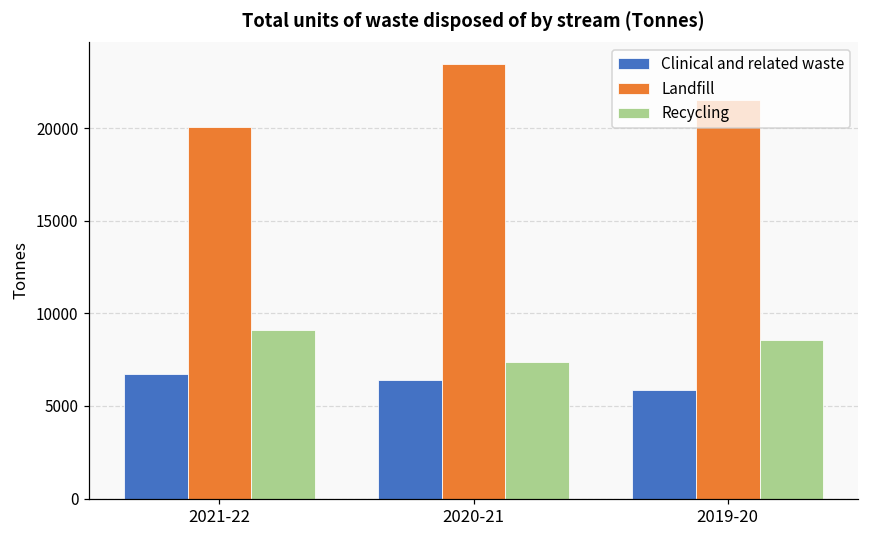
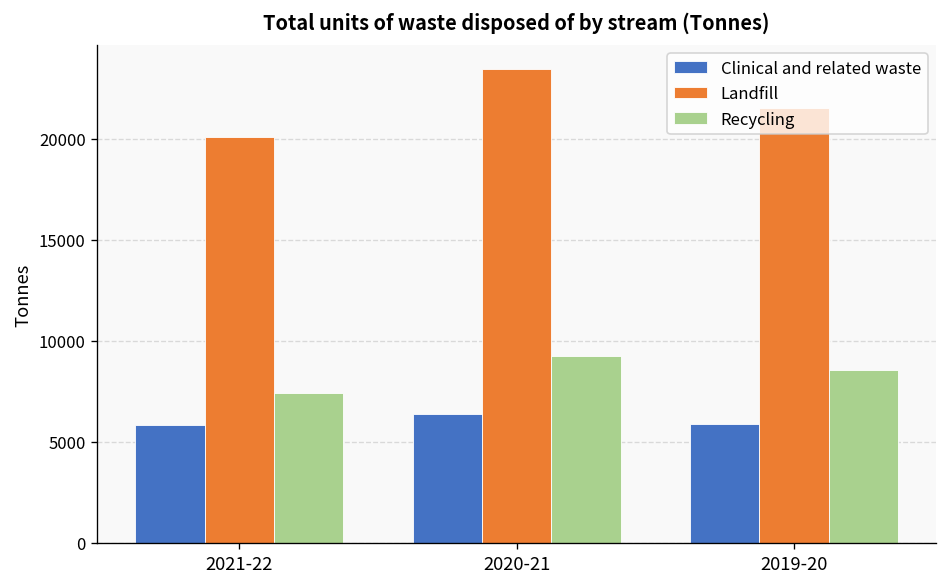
Clinical and related waste, 2021-22: 6700 -> 5800
Recycling, 2021-22: 9100 -> 7400
Recycling, 2020-21: 7400 -> 9300
